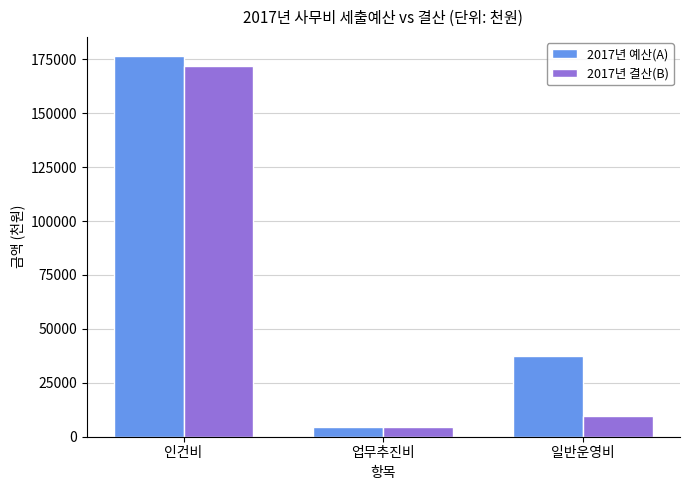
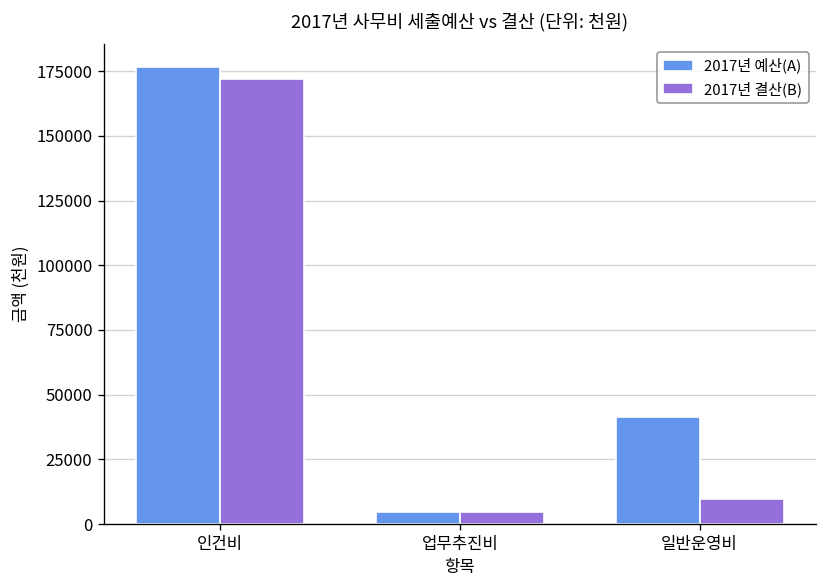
2017년 예산(A), 일반운영비: 37000 -> 42000
